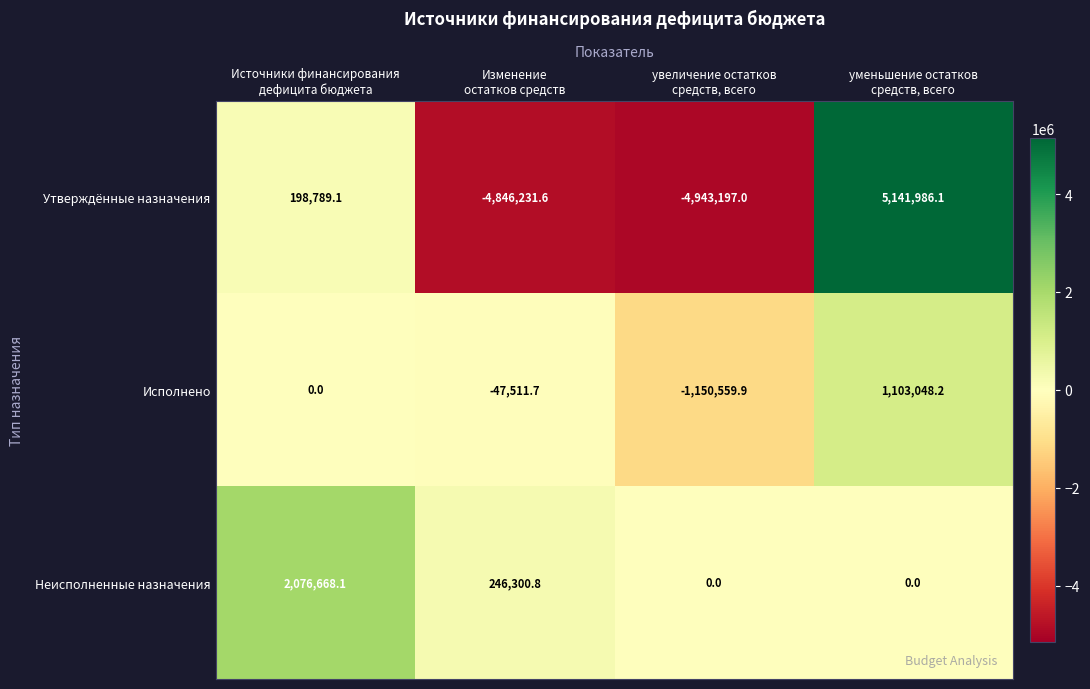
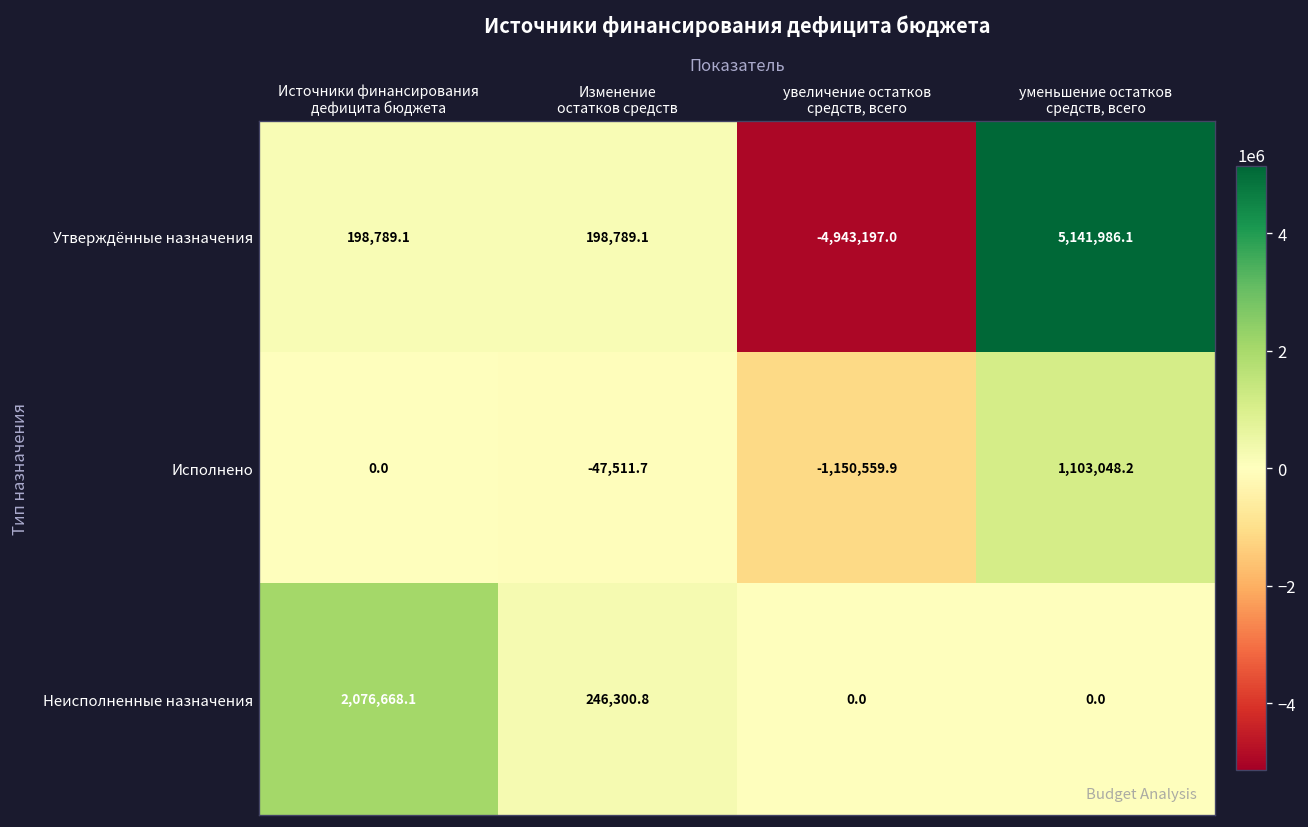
Утверждённые назначения, Изменение остатков средств: -4,846,231.6 -> 198,789.1
